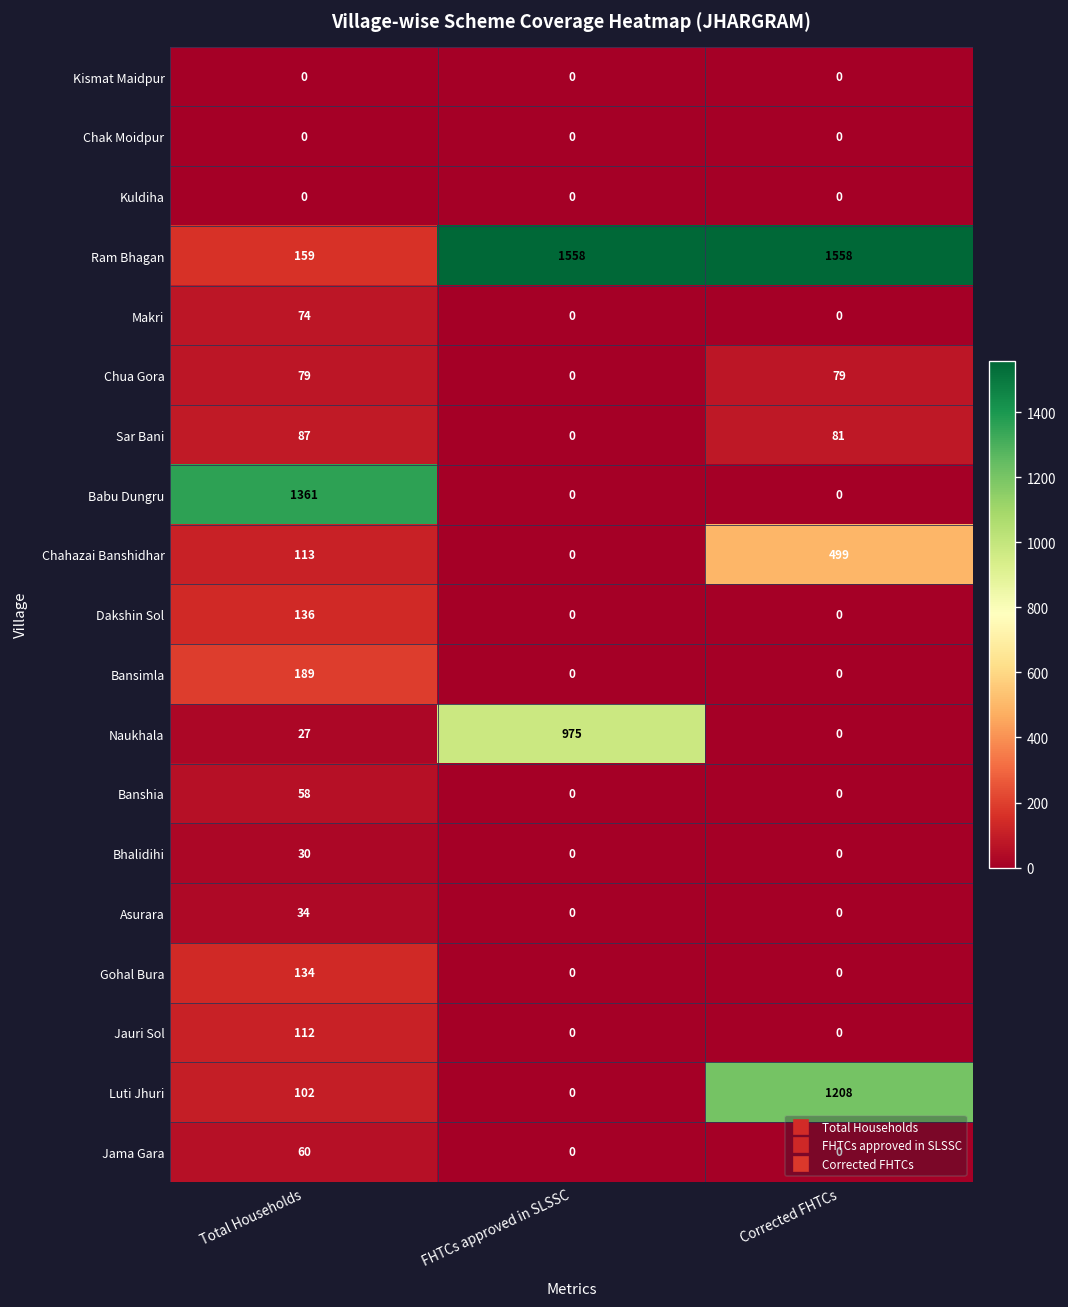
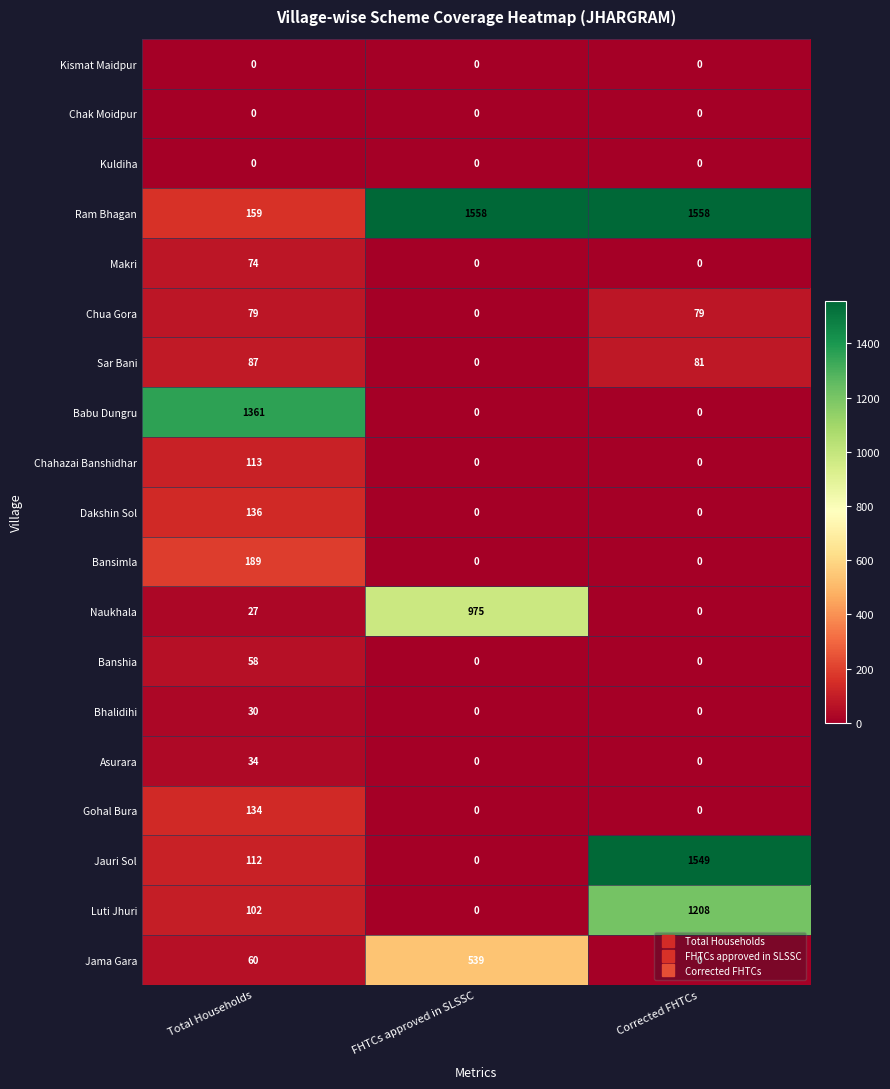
Chahazai Banshidhar, Corrected FHTCs: 499 -> 0
Jauri Sol, Corrected FHTCs: 0 -> 1549
Jama Gara, FHTCs approved in SLSSC: 0 -> 539
